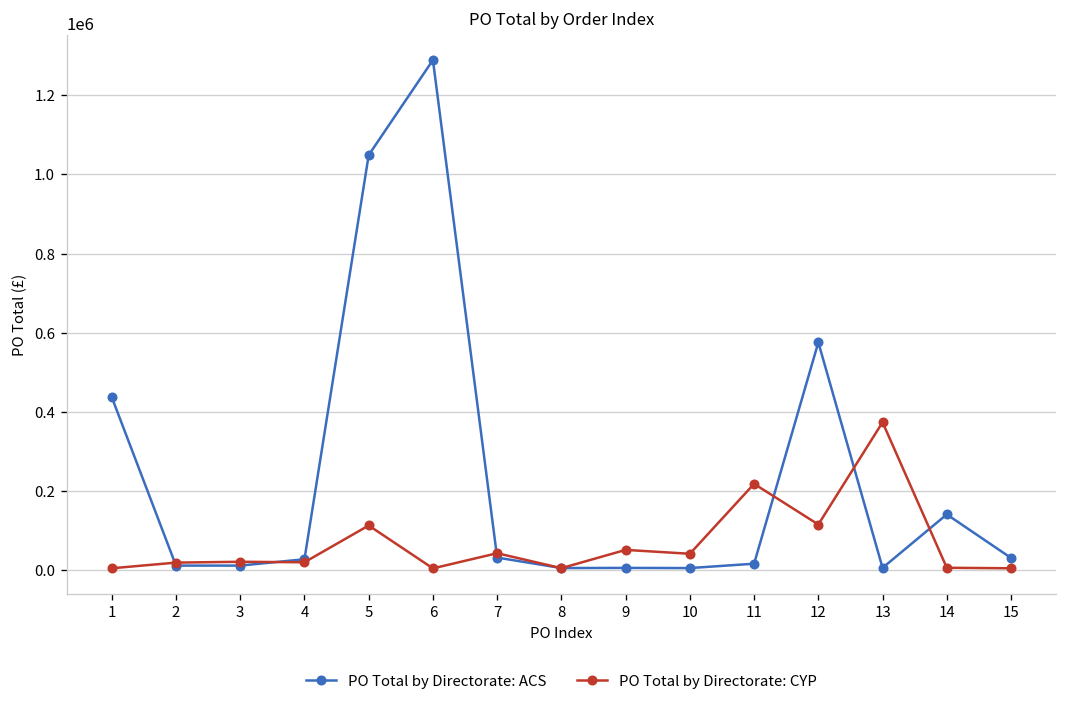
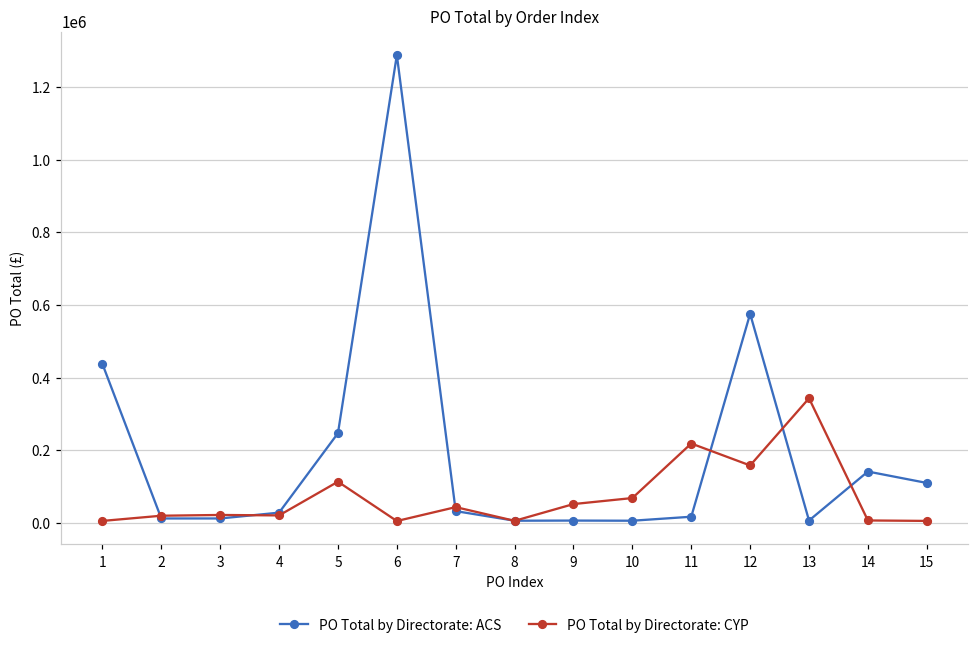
PO Total by Directorate: ACS, 5: 1050000 -> 250000
PO Total by Directorate: CYP, 10: 40000 -> 70000
PO Total by Directorate: CYP, 12: 120000 -> 160000
PO Total by Directorate: CYP, 13: 370000 -> 340000
PO Total by Directorate: ACS, 15: 30000 -> 110000
